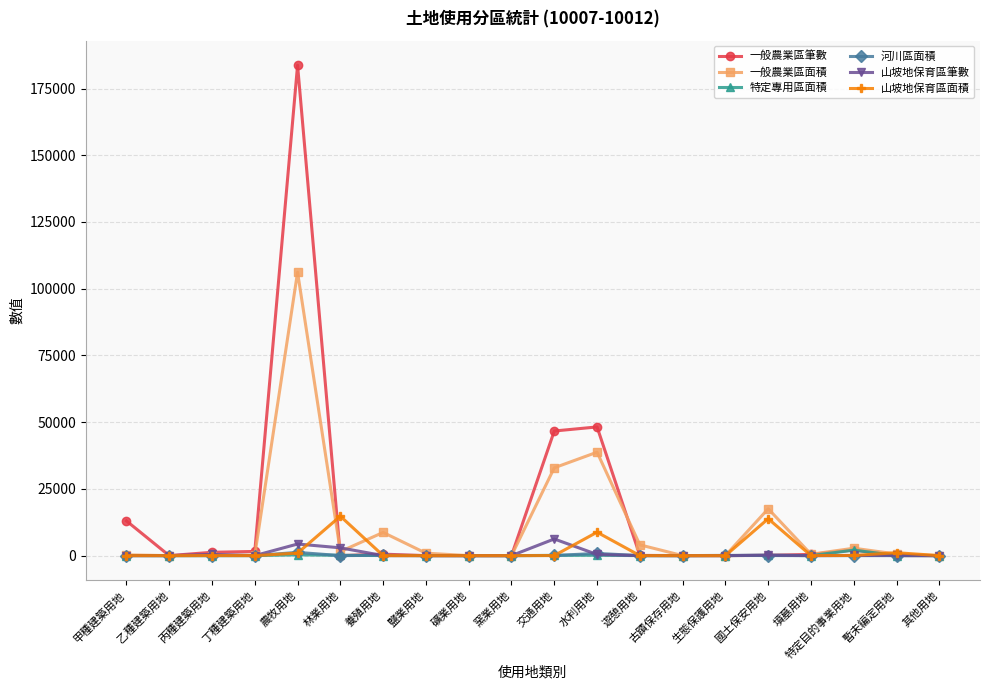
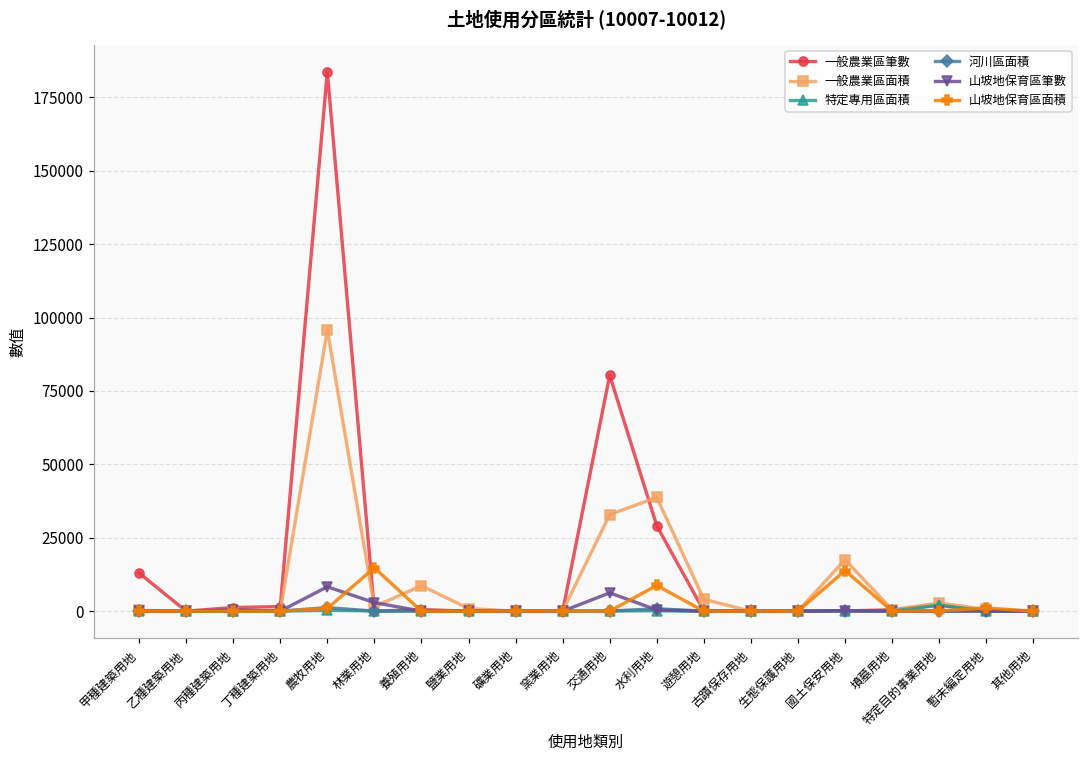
一般農業區面積, 農牧用地: 106000 -> 96000
山坡地保育區筆數, 農牧用地: 4000 -> 8000
一般農業區筆數, 交通用地: 47000 -> 80000
一般農業區筆數, 水利用地: 48000 -> 29000
